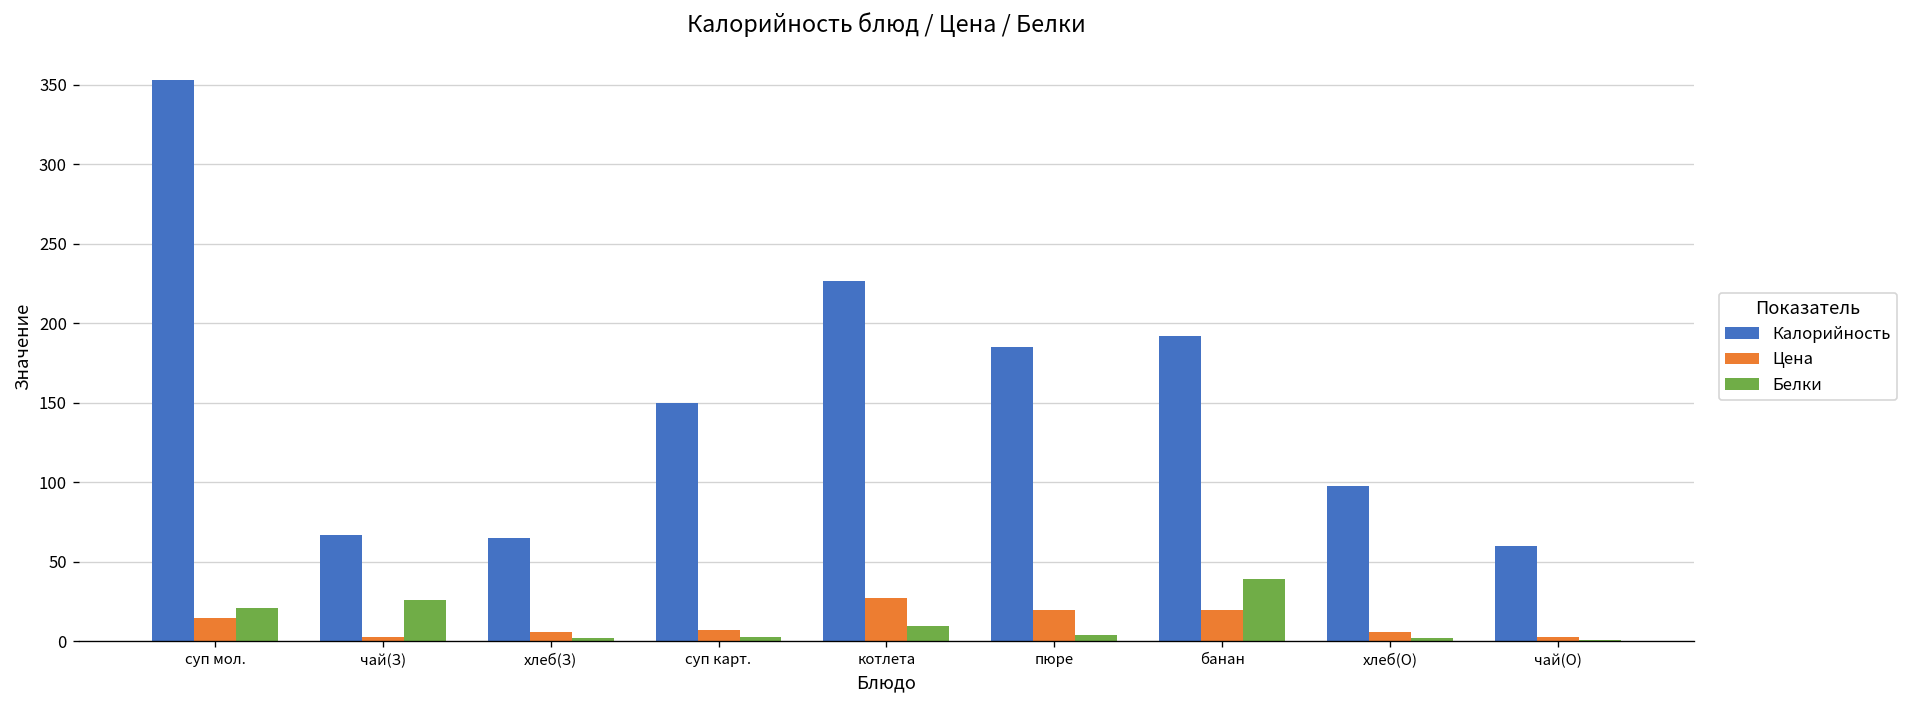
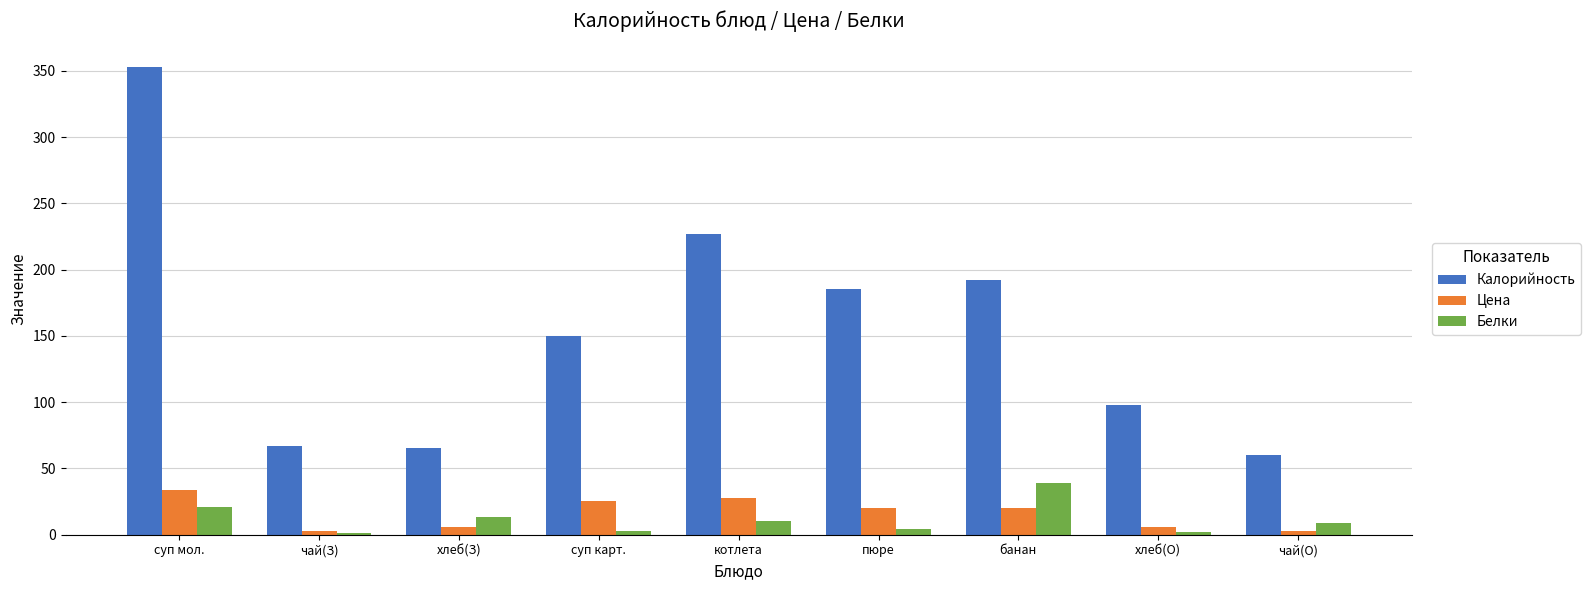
Цена, суп мол.: 15 -> 34
Белки, чай(З): 26 -> 1
Белки, хлеб(З): 2 -> 13
Цена, суп карт.: 7 -> 25
Белки, чай(О): 1 -> 9
